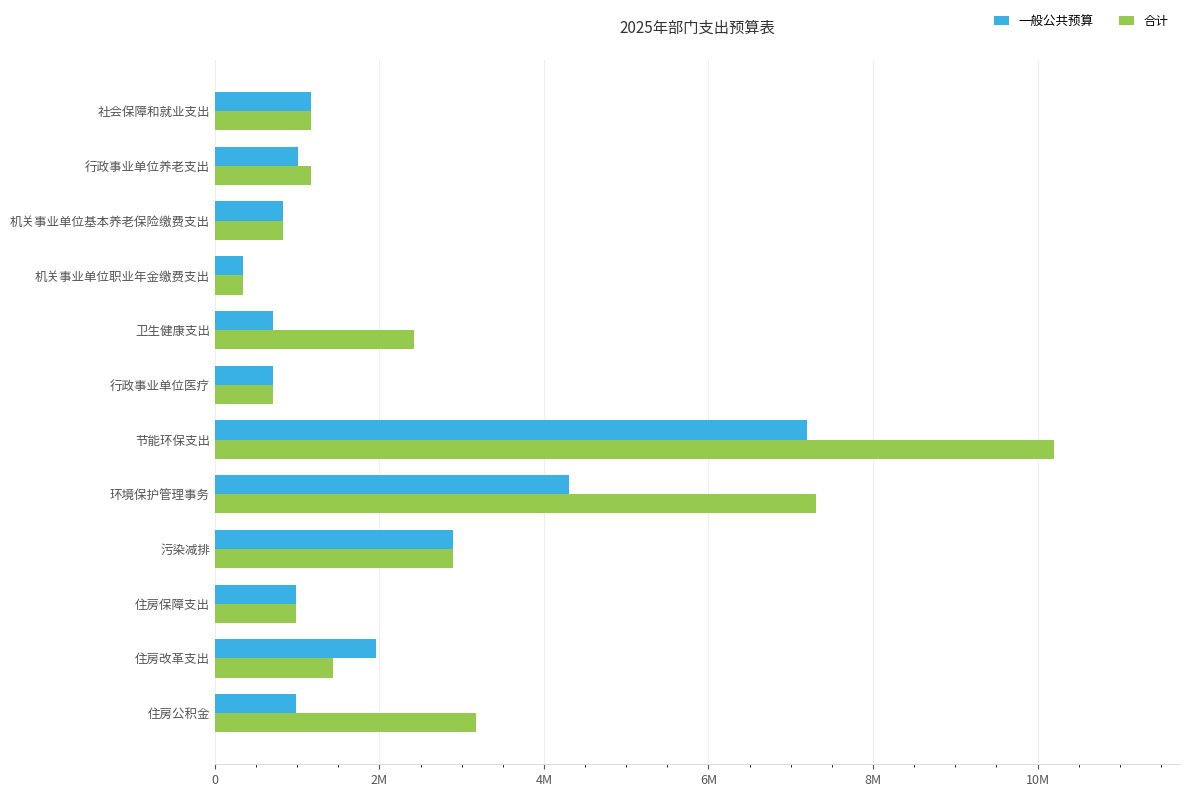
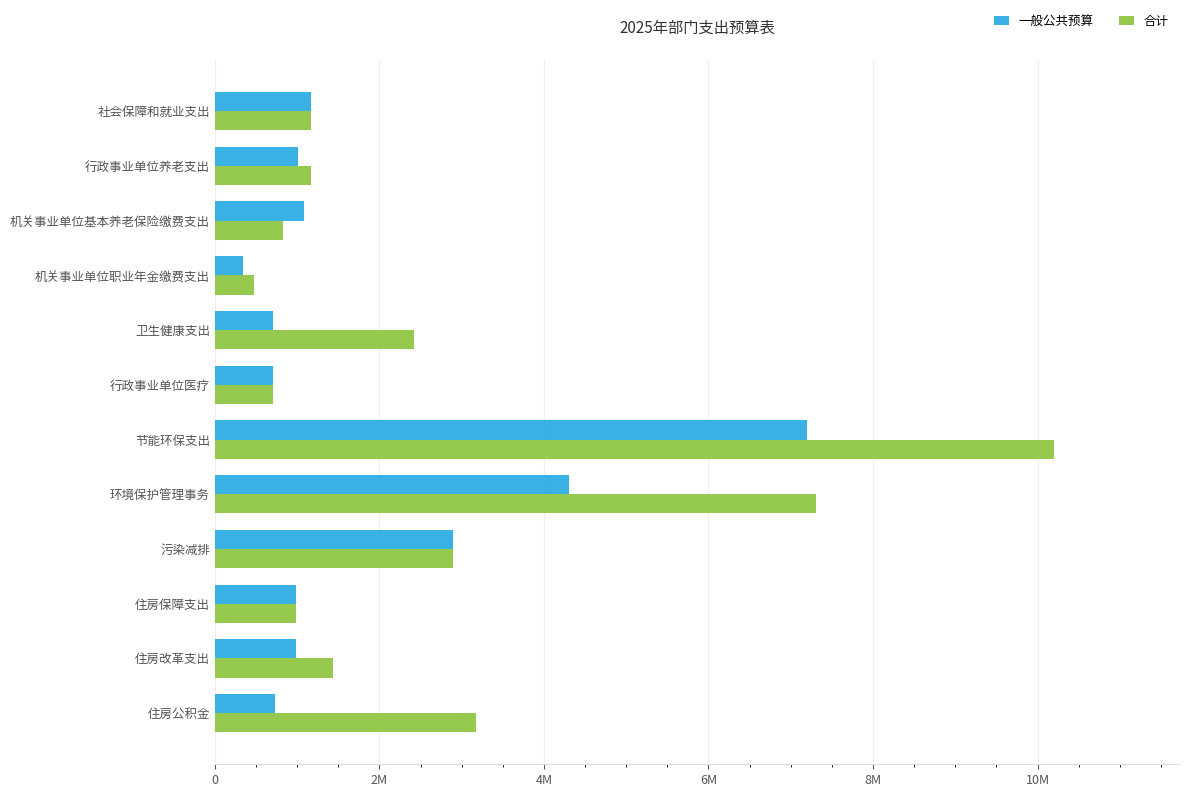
一般公共预算, 机关事业单位基本养老保险缴费支出: 800000 -> 1100000
合计, 机关事业单位职业年金缴费支出: 300000 -> 500000
一般公共预算, 住房改革支出: 2000000 -> 1000000
一般公共预算, 住房公积金: 1000000 -> 700000
